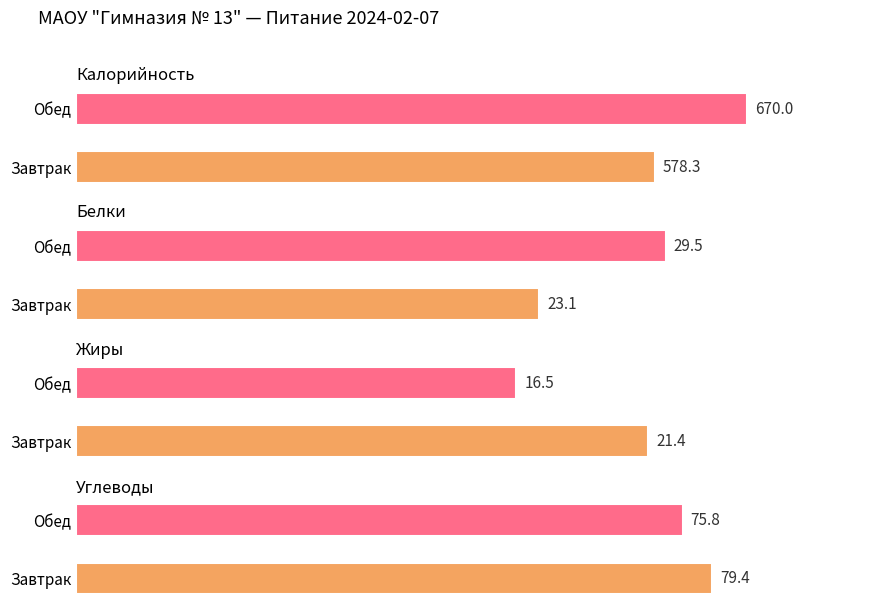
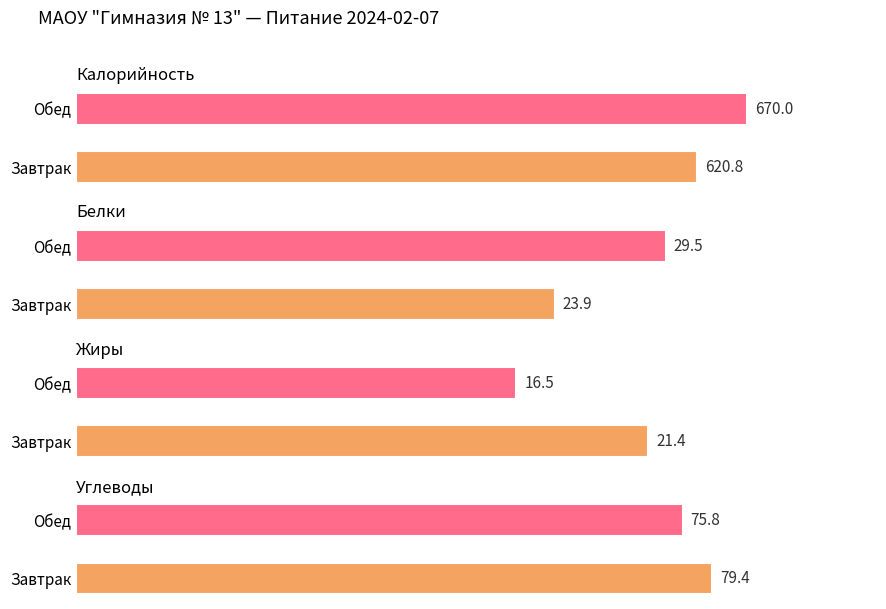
Калорийность, Завтрак: 578.3 -> 620.8
Белки, Завтрак: 23.1 -> 23.9
